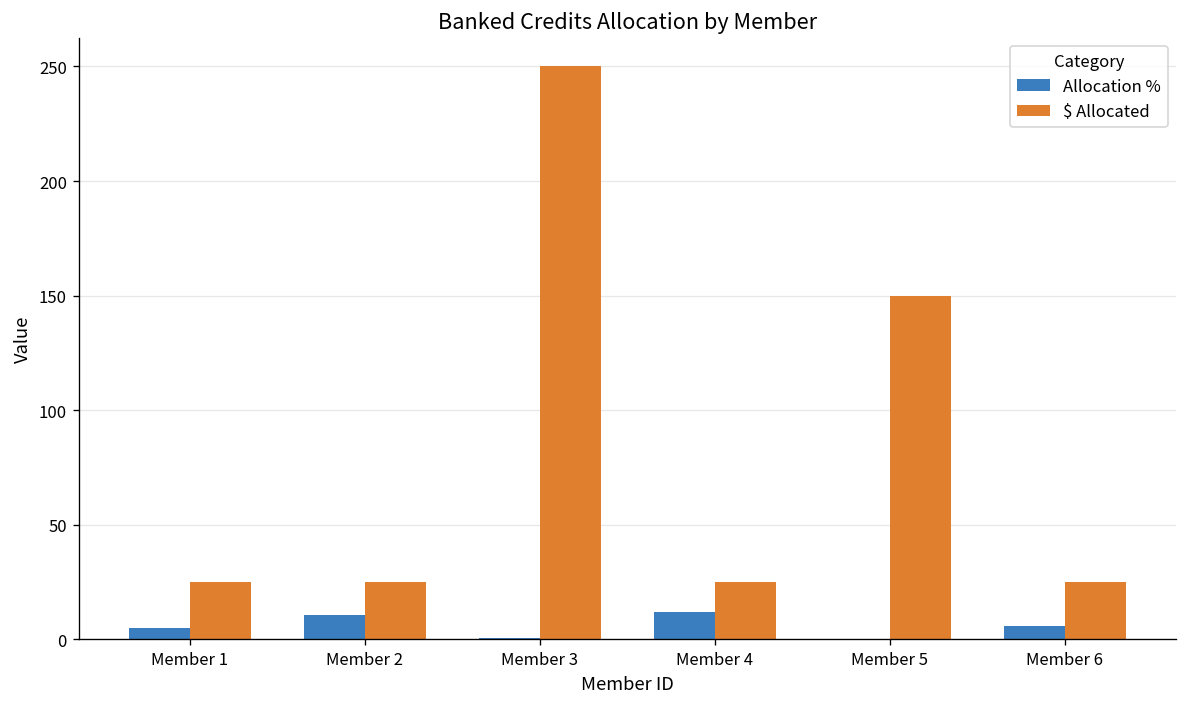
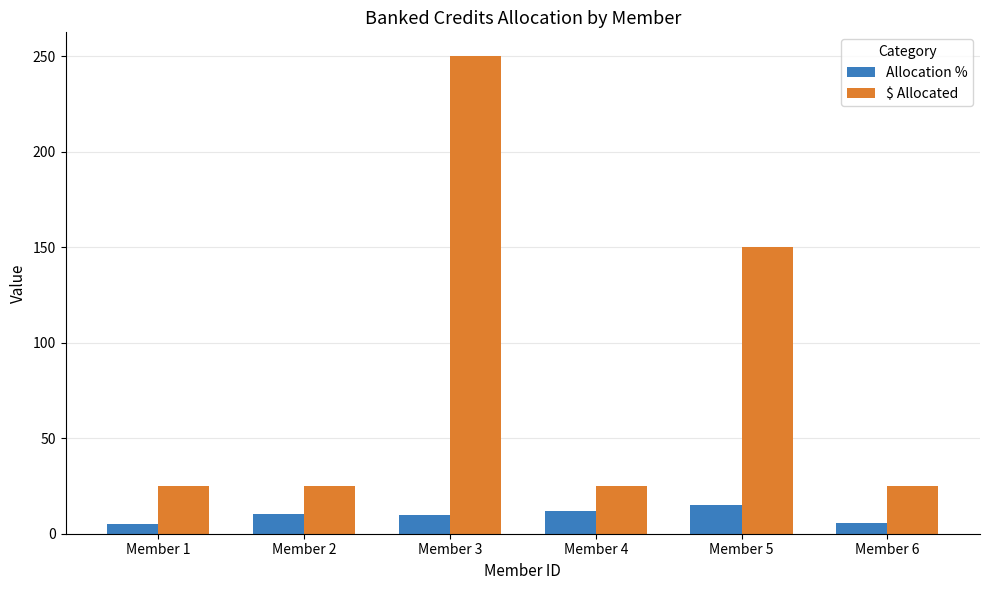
Allocation %, Member 3: 1 -> 10
Allocation %, Member 5: 0 -> 15
